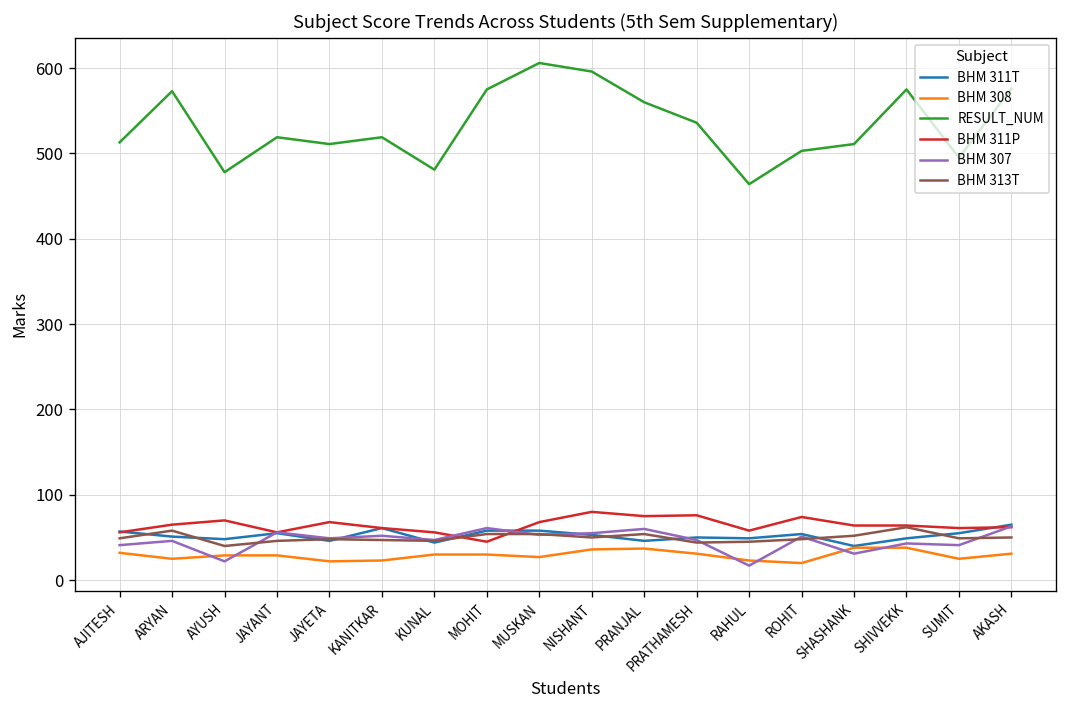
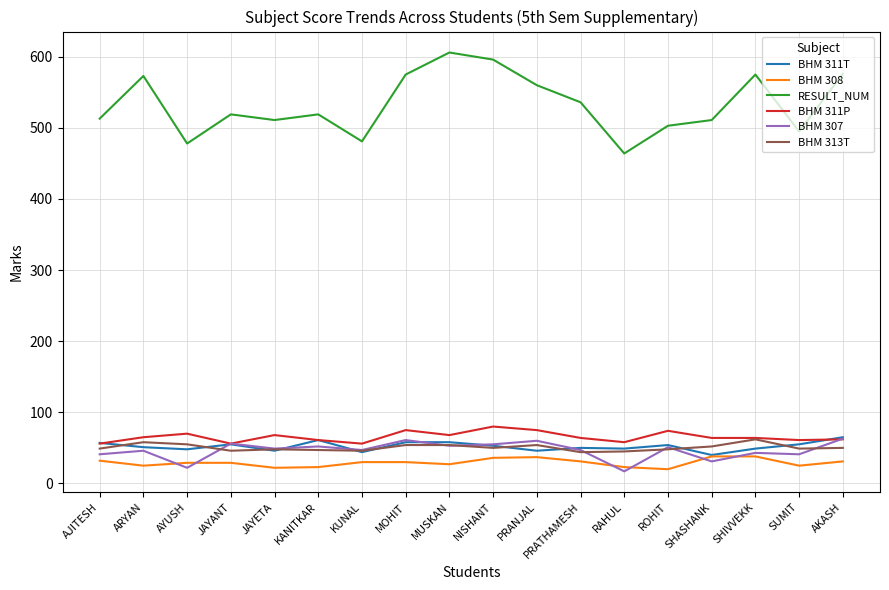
BHM 313T, AYUSH: 40 -> 60
BHM 311P, MOHIT: 50 -> 80
BHM 311P, PRATHAMESH: 80 -> 60
